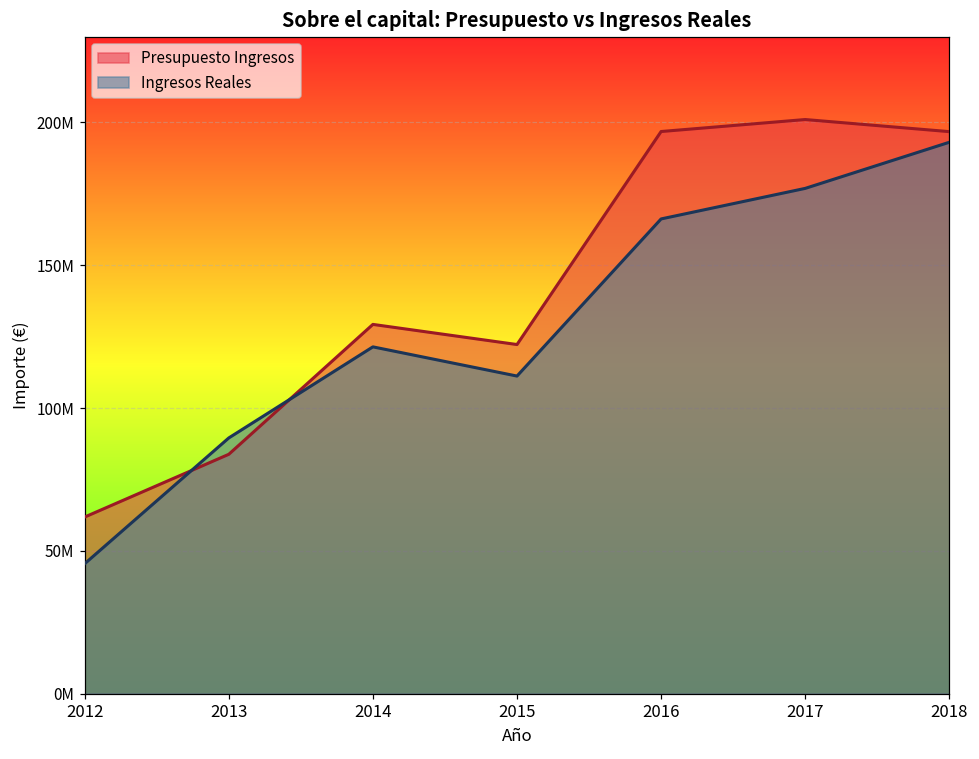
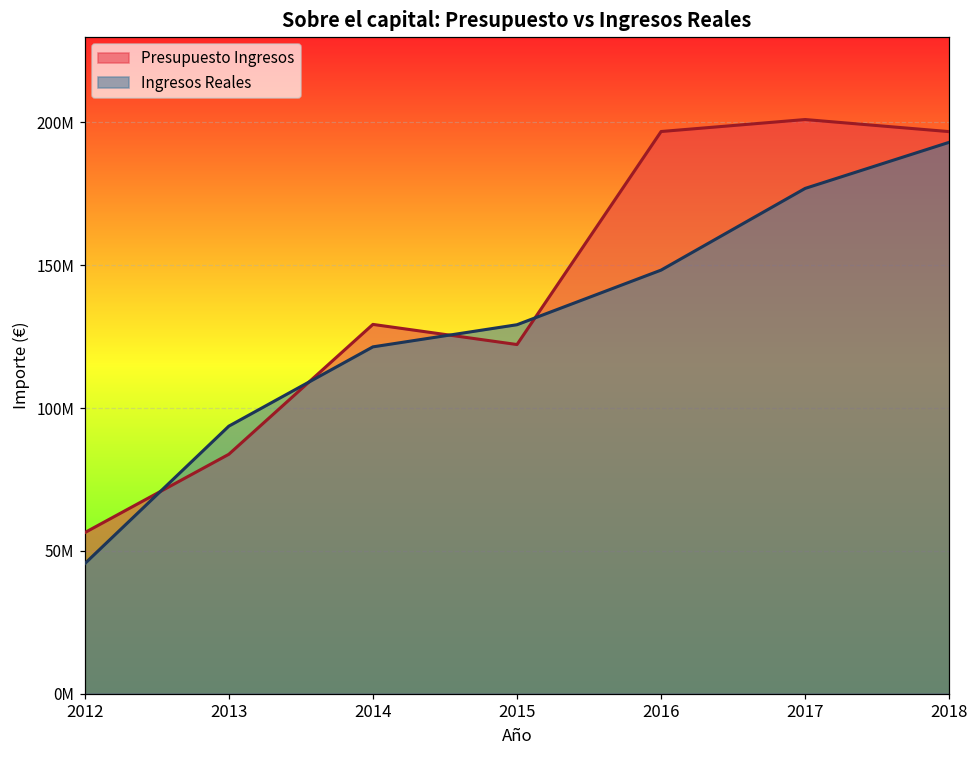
Presupuesto Ingresos, 2012: 62000000 -> 56000000
Ingresos Reales, 2013: 90000000 -> 94000000
Ingresos Reales, 2015: 111000000 -> 129000000
Ingresos Reales, 2016: 166000000 -> 148000000
